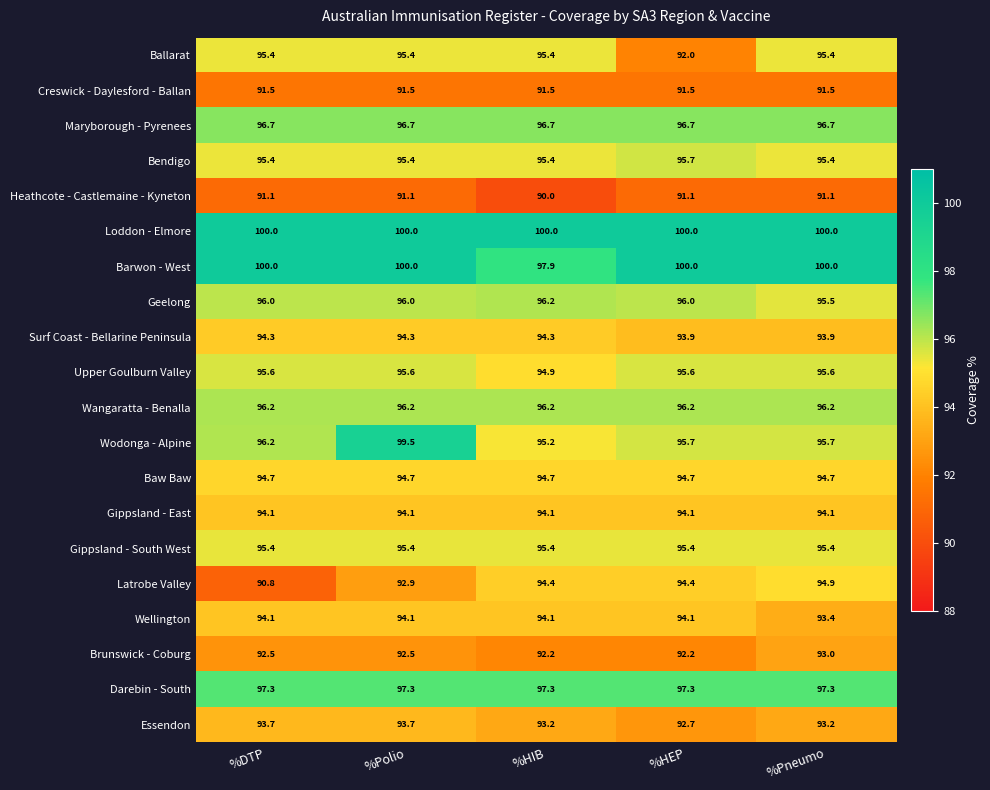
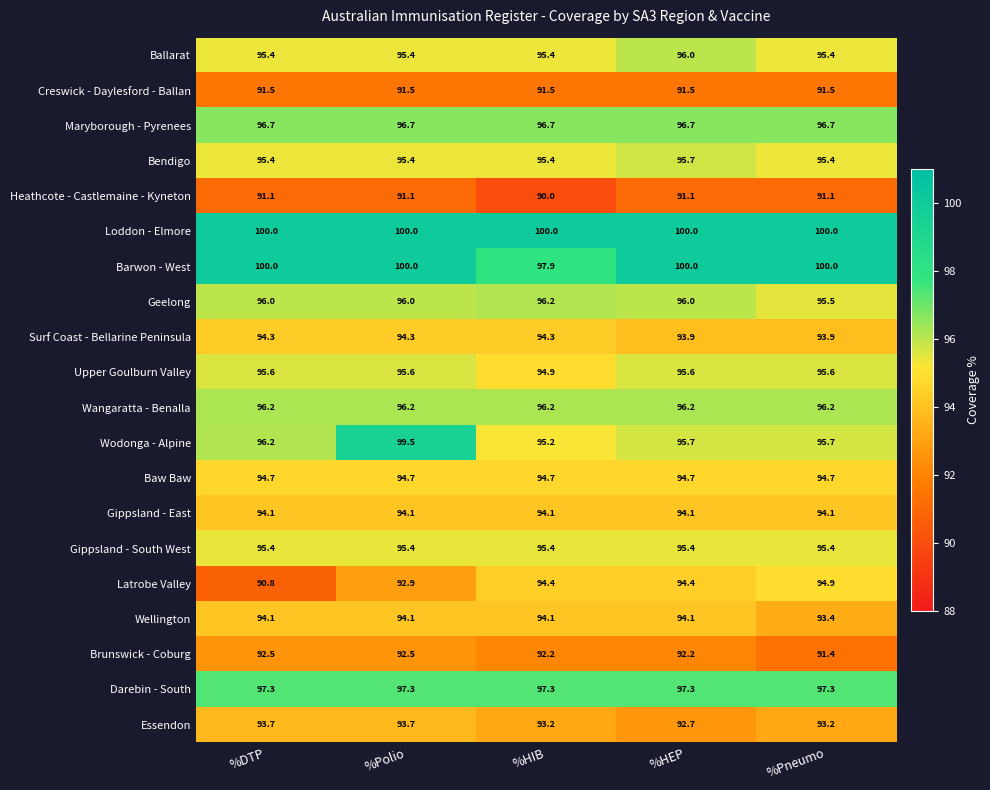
Ballarat, %HEP: 92.0 -> 96.0
Brunswick - Coburg, %Pneumo: 93.0 -> 91.4
